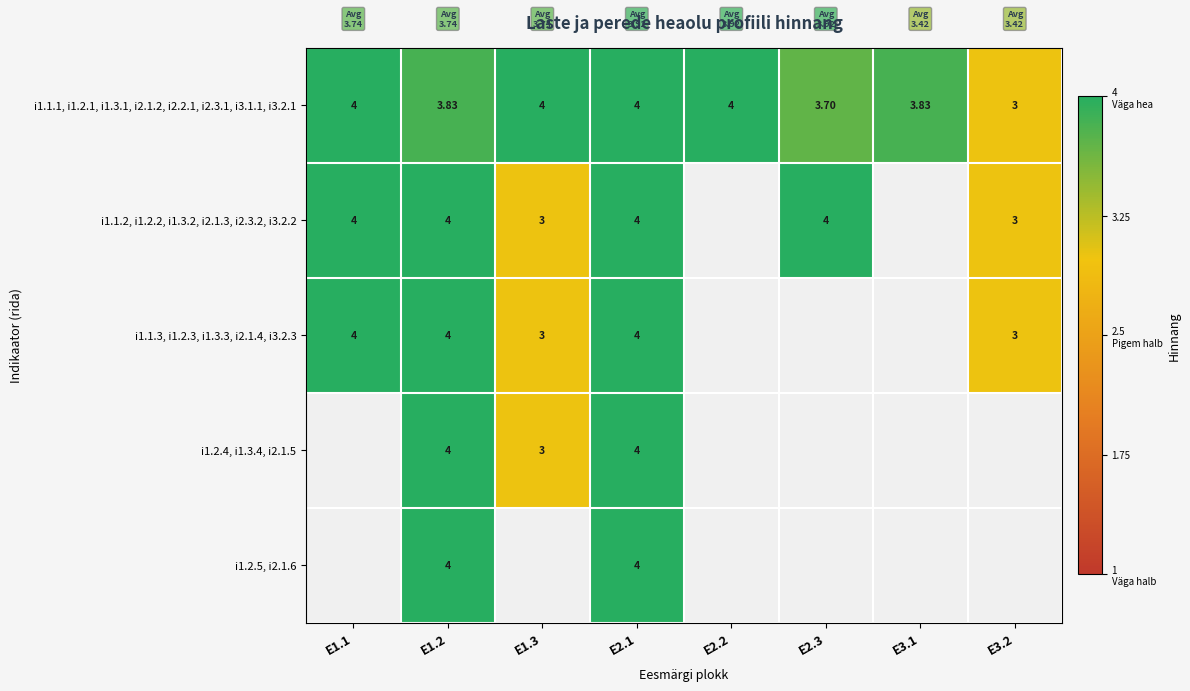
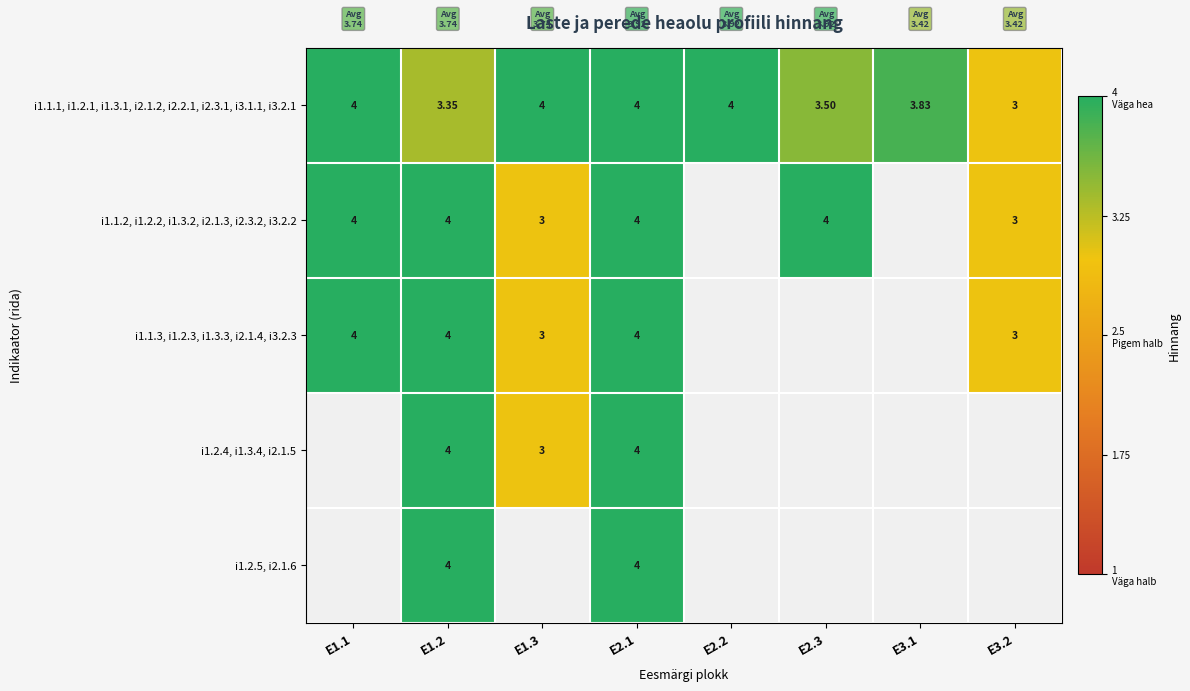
i1.1.1, i1.2.1, i1.3.1, i2.1.2, i2.2.1, i2.3.1, i3.1.1, i3.2.1, E1.2: 3.83 -> 3.35
i1.1.1, i1.2.1, i1.3.1, i2.1.2, i2.2.1, i2.3.1, i3.1.1, i3.2.1, E2.3: 3.70 -> 3.50
